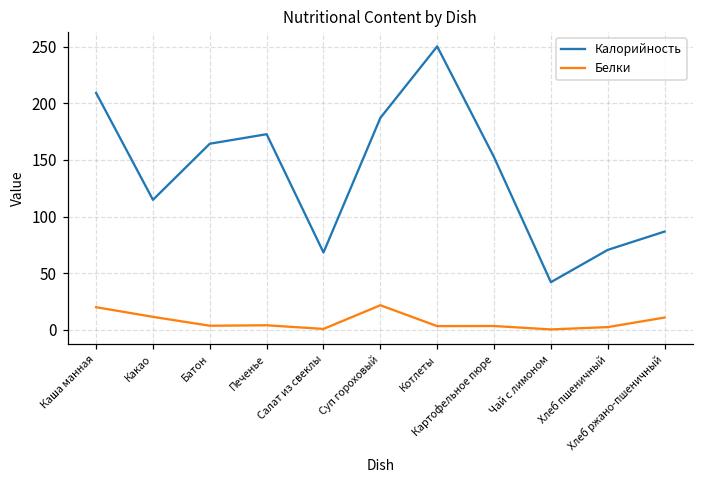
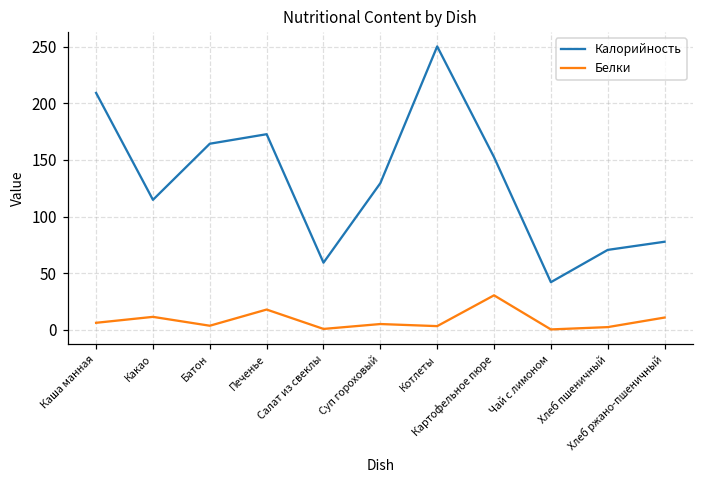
Белки, Каша манная: 20 -> 6
Белки, Печенье: 4 -> 18
Калорийность, Салат из свеклы: 68 -> 59
Калорийность, Суп гороховый: 187 -> 129
Белки, Суп гороховый: 22 -> 5
Белки, Картофельное пюре: 3 -> 30
Калорийность, Хлеб ржано-пшеничный: 87 -> 78
